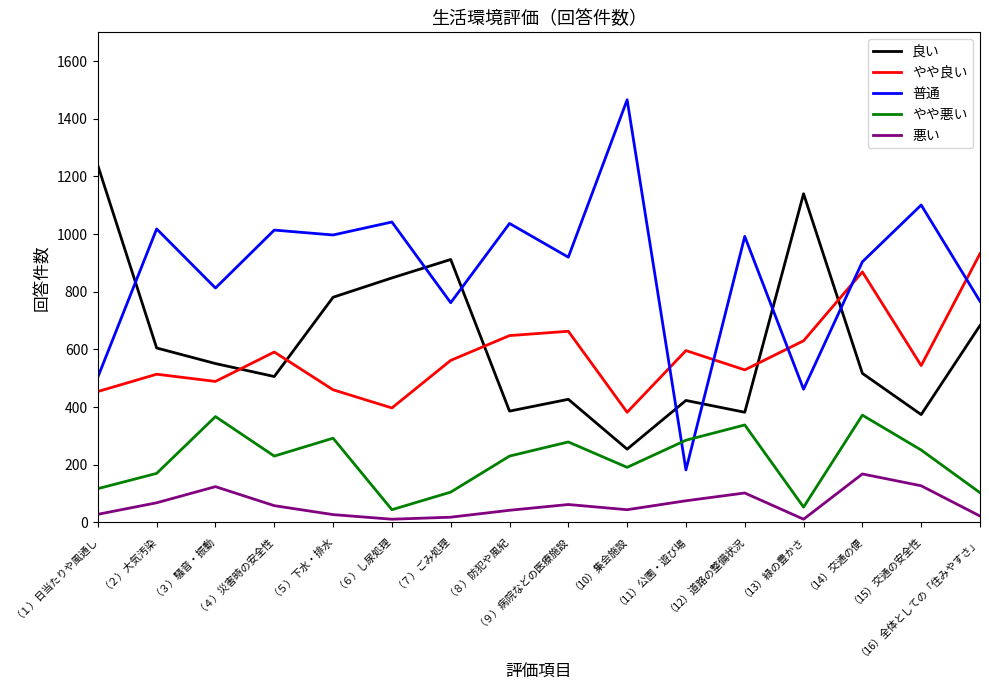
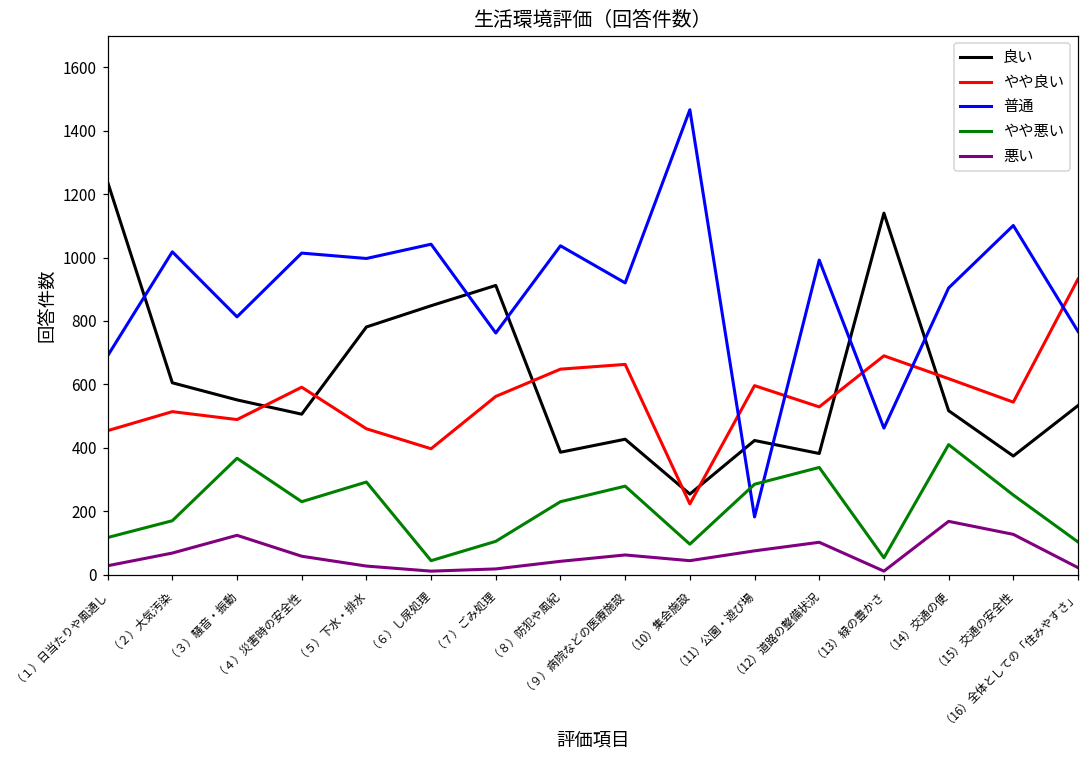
普通, （１）日当たりや風通し: 500 -> 690
やや良い, （10）集会施設: 380 -> 220
やや悪い, （10）集会施設: 190 -> 100
やや良い, （13）緑の豊かさ: 630 -> 690
やや良い, （14）交通の便: 870 -> 620
やや悪い, （14）交通の便: 370 -> 410
良い, （16）全体としての「住みやすさ」: 680 -> 530
